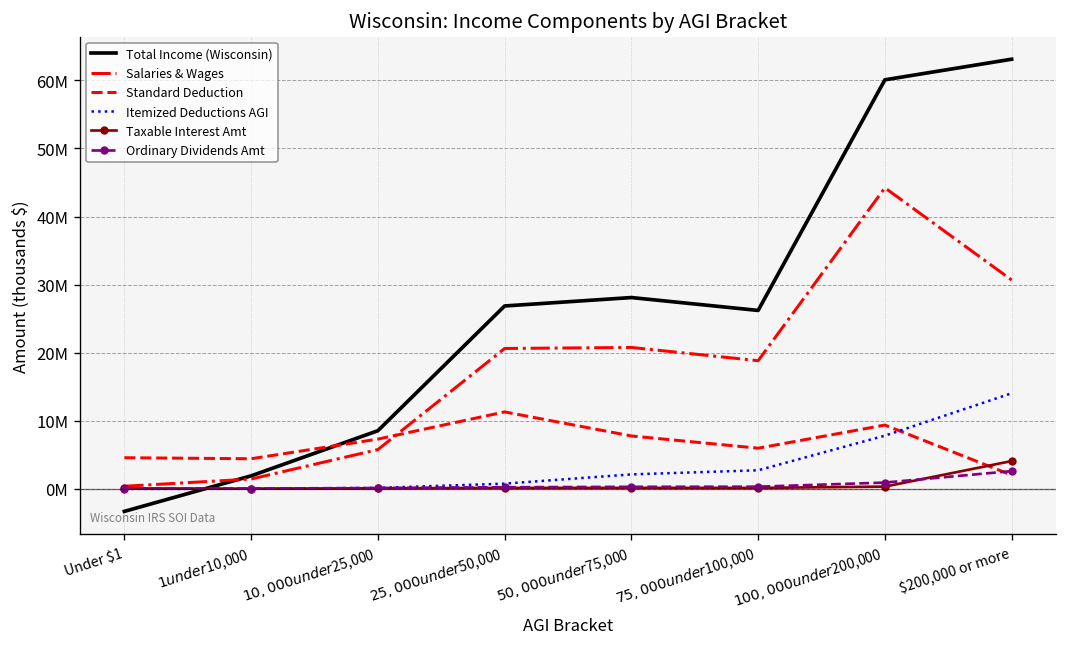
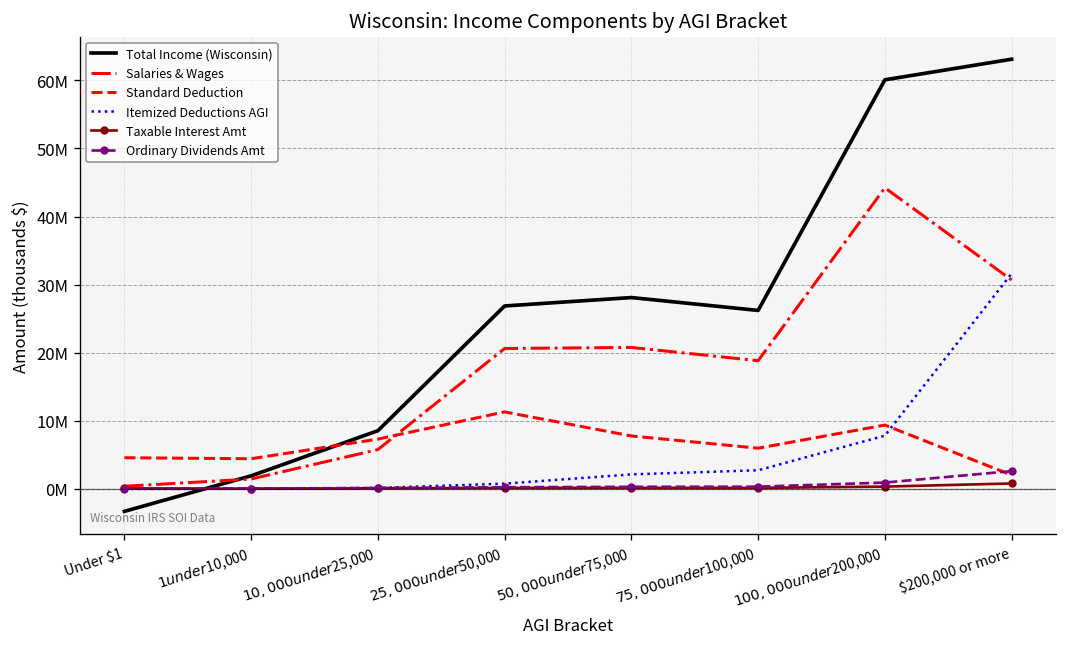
Itemized Deductions AGI, $200,000 or more: 14000000 -> 32000000
Taxable Interest Amt, $200,000 or more: 4000000 -> 1000000
